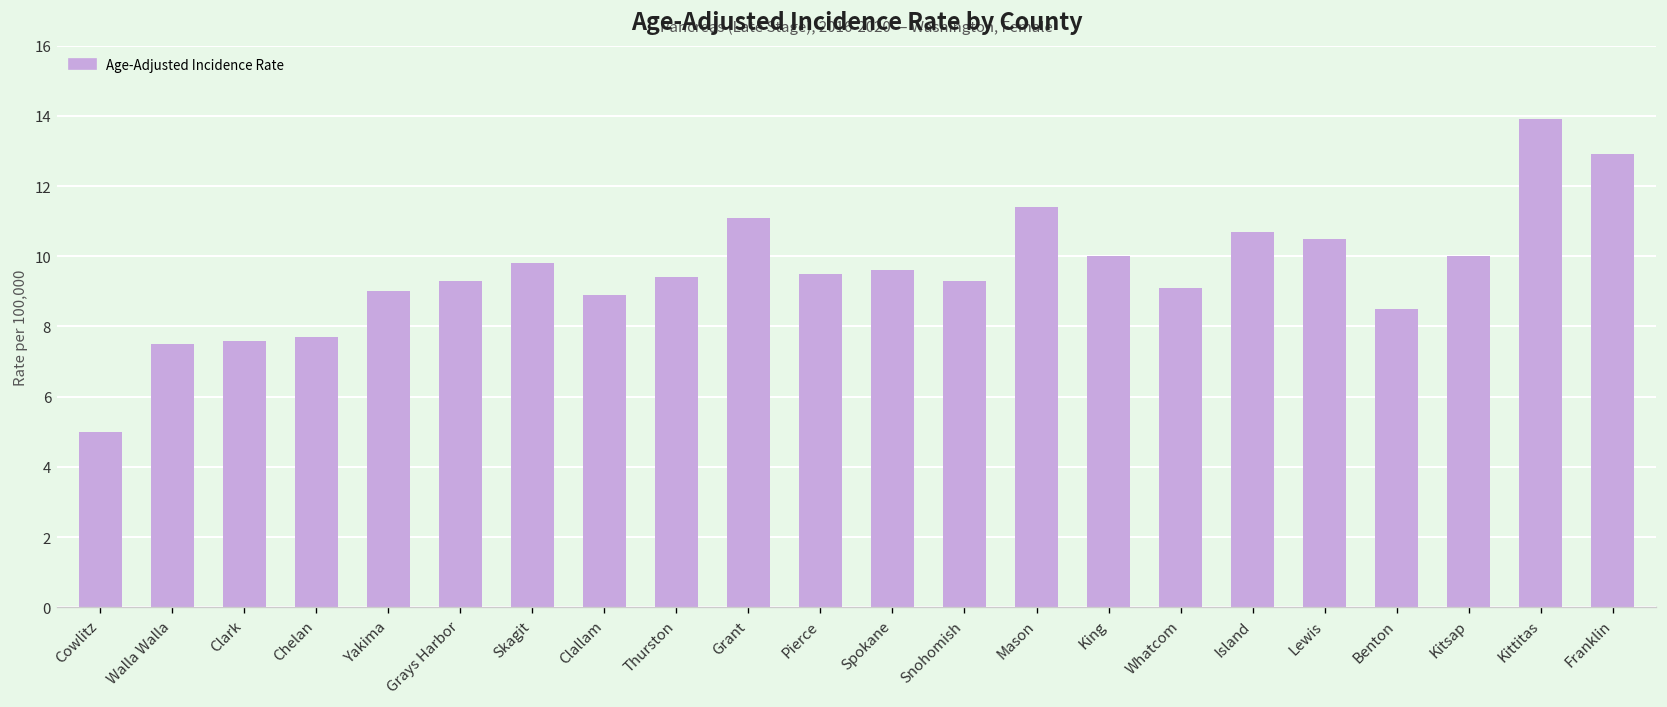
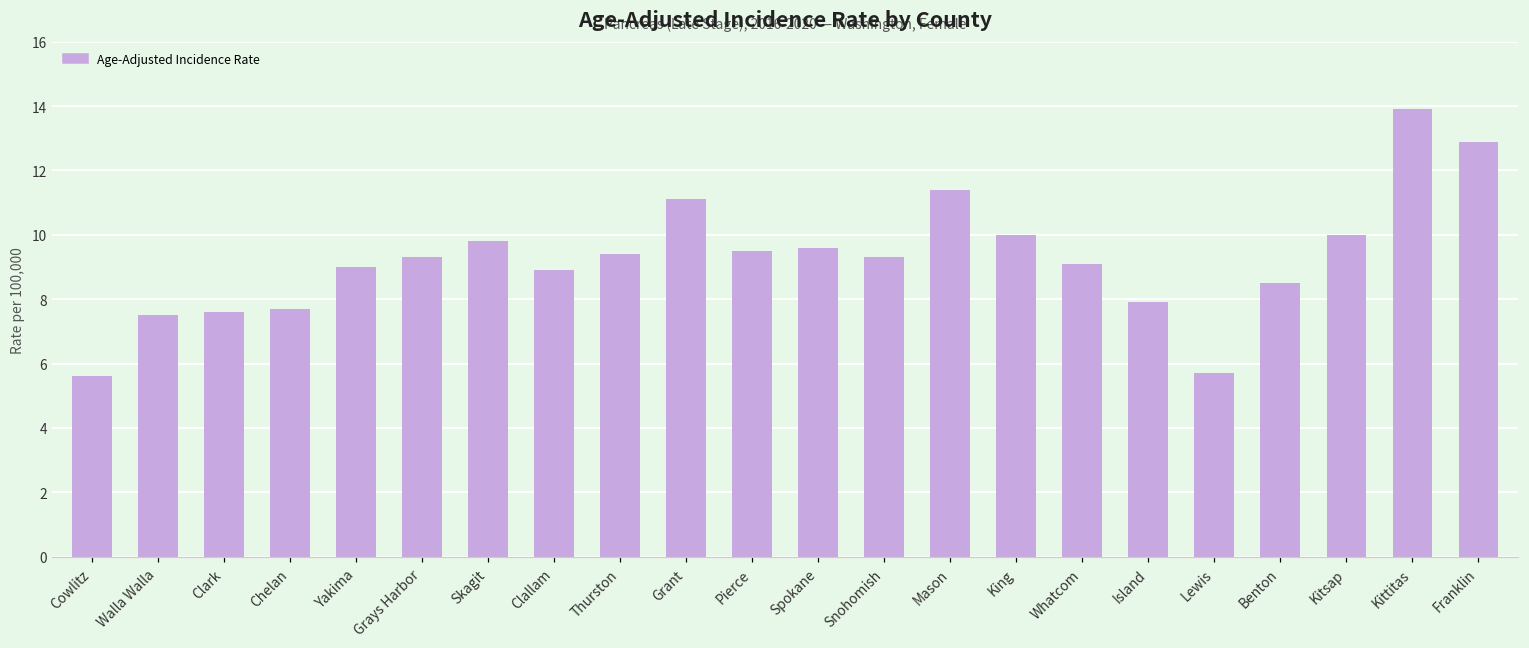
Cowlitz: 5.0 -> 5.6
Island: 10.7 -> 7.9
Lewis: 10.5 -> 5.7
